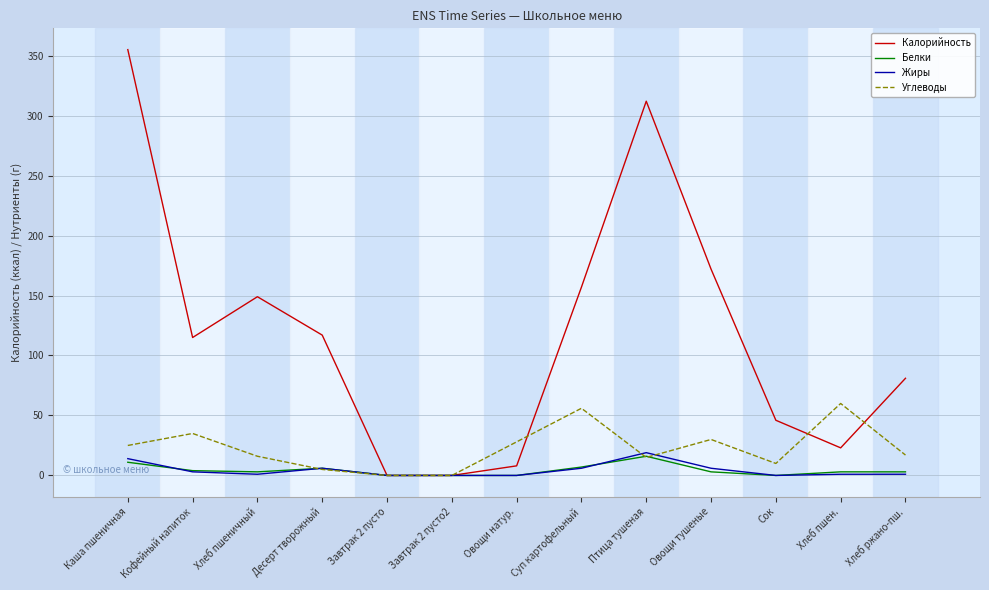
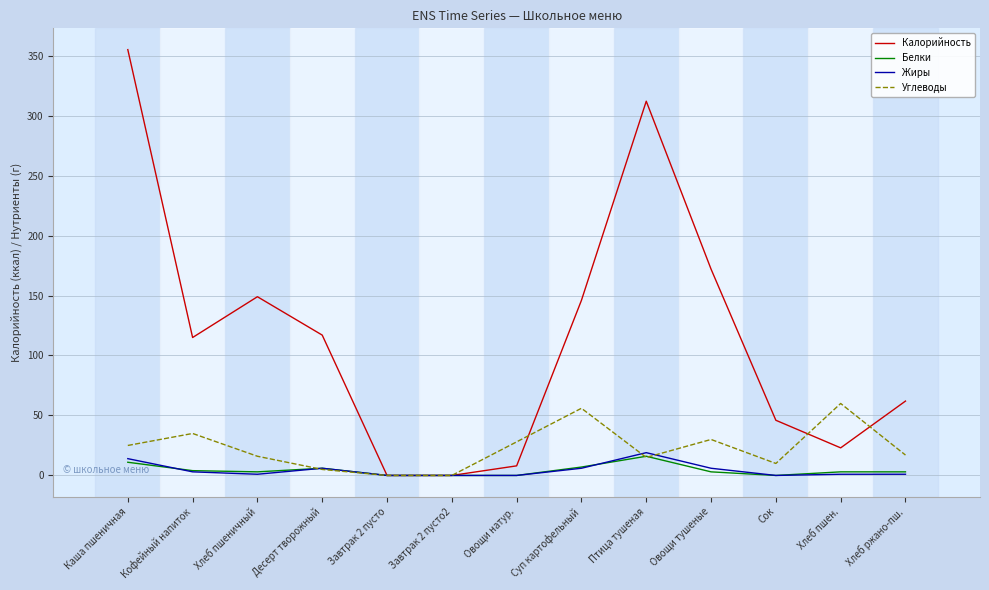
Калорийность, Суп картофельный: 157 -> 146
Калорийность, Хлеб ржано-пш.: 81 -> 62
